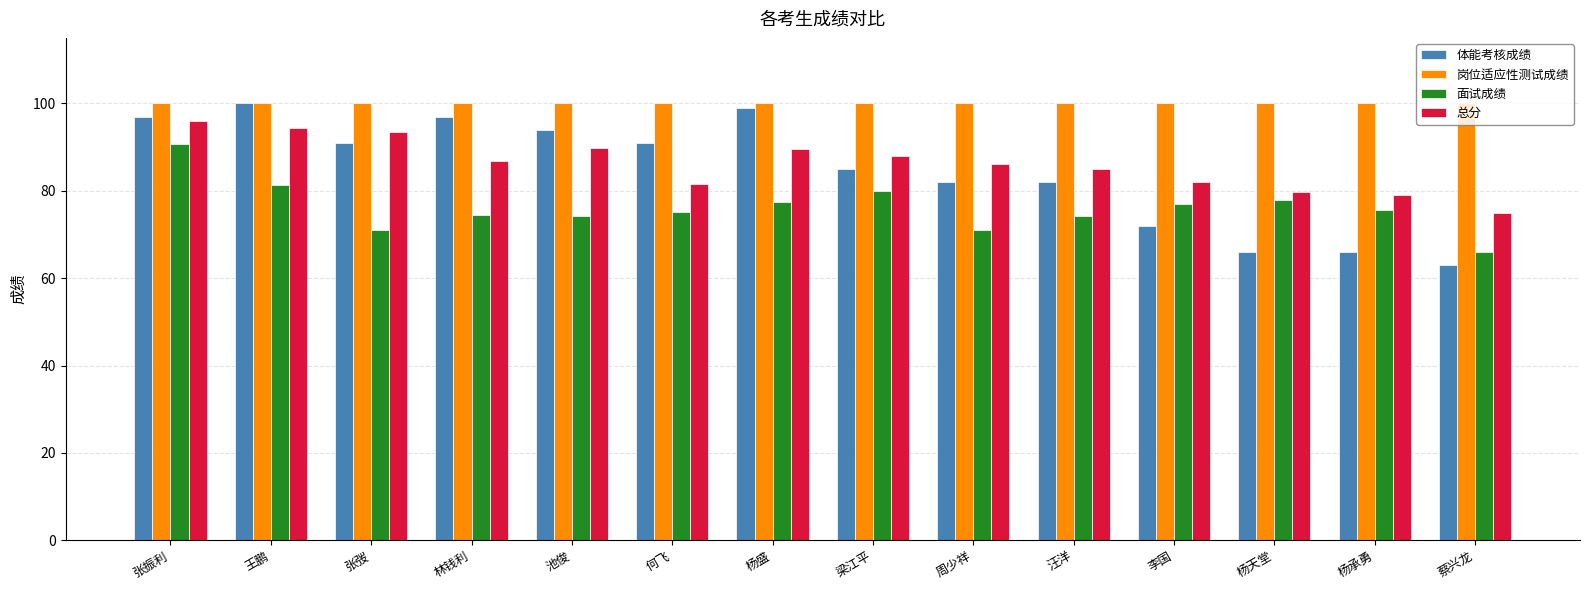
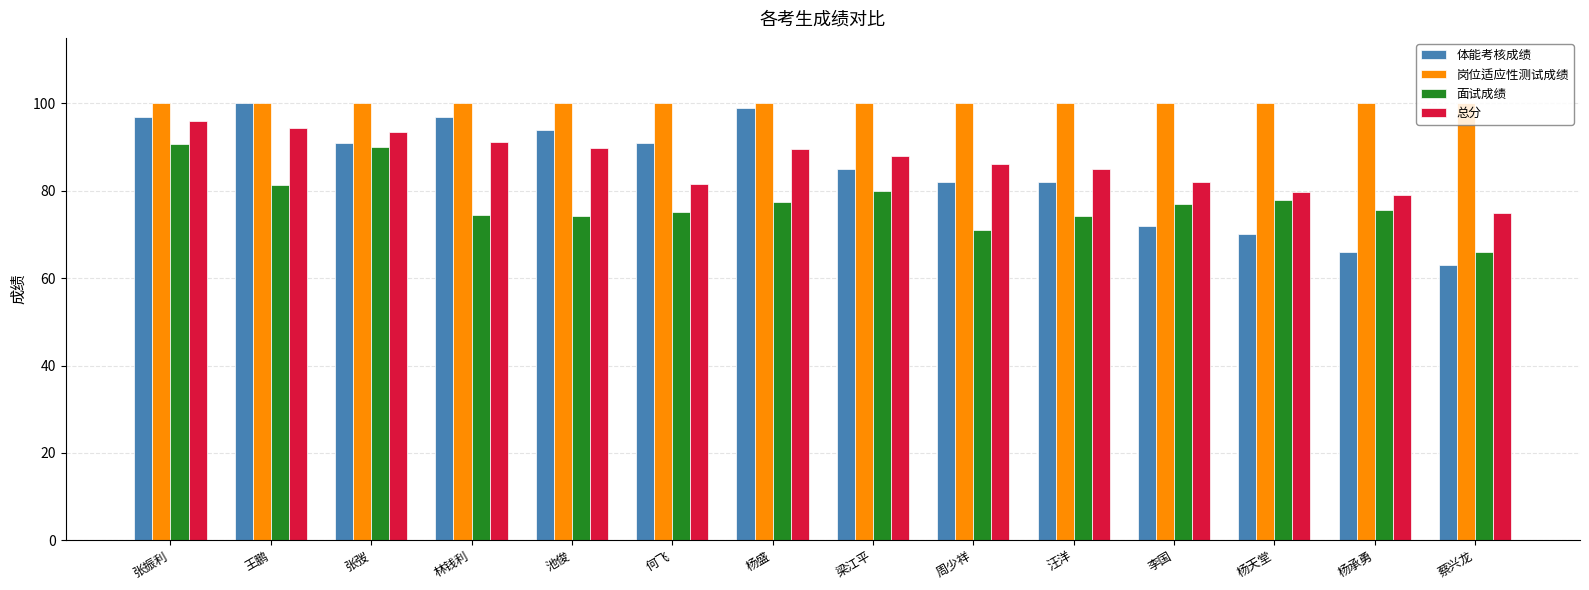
面试成绩, 张弢: 71 -> 90
总分, 林钱利: 87 -> 91
体能考核成绩, 杨天堂: 66 -> 70
